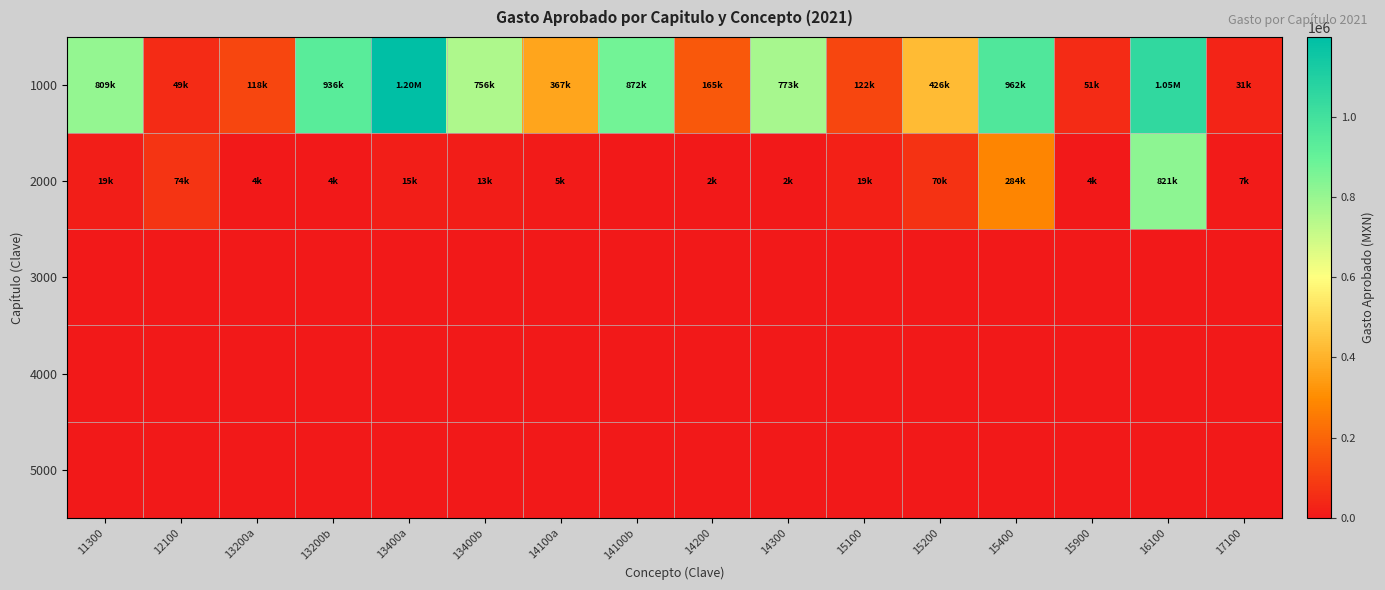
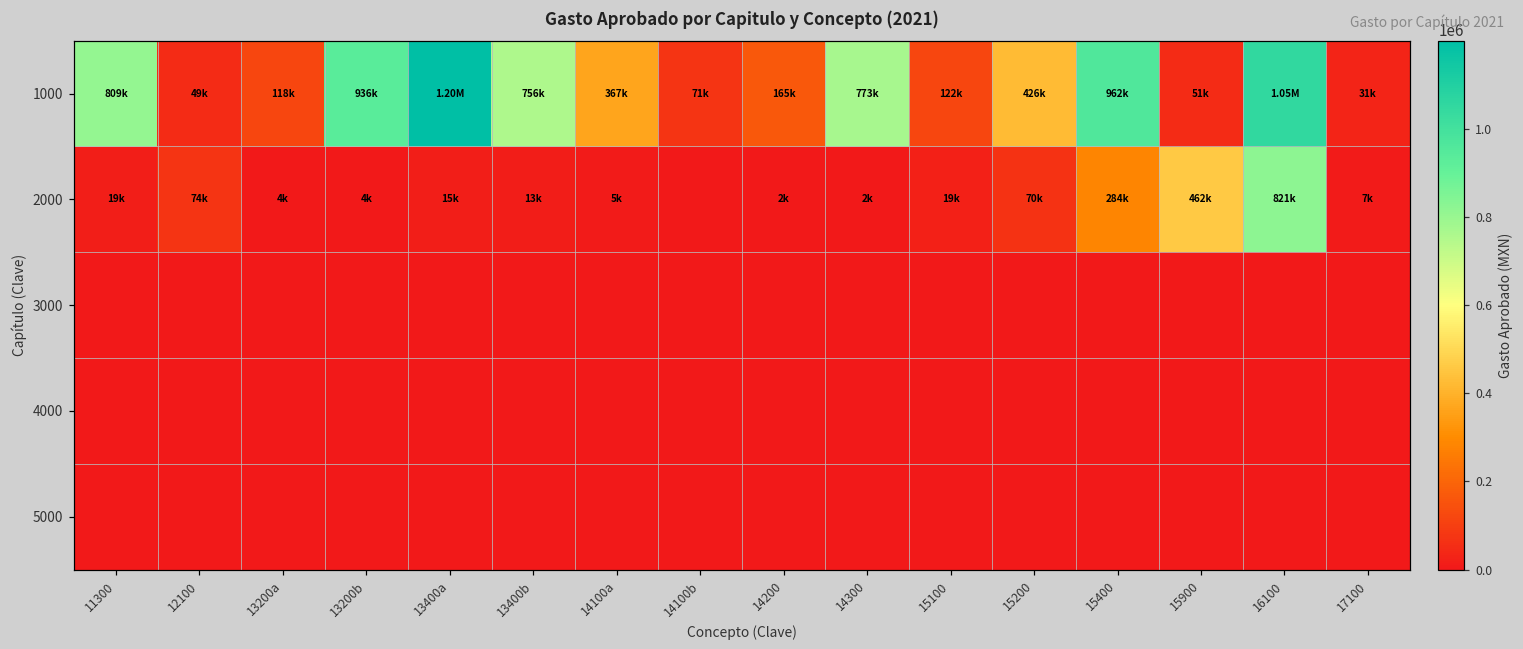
1000, 14100b: 872k -> 71k
2000, 15900: 4k -> 462k
